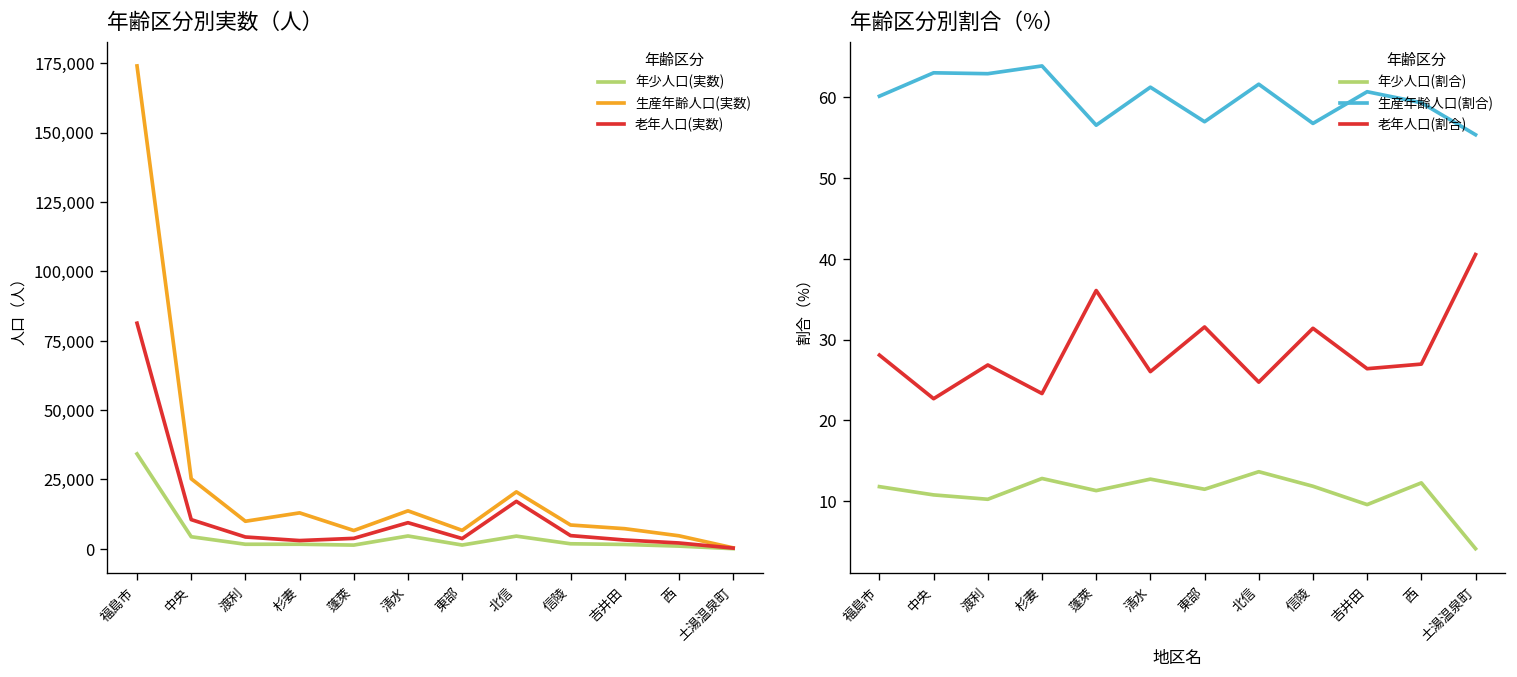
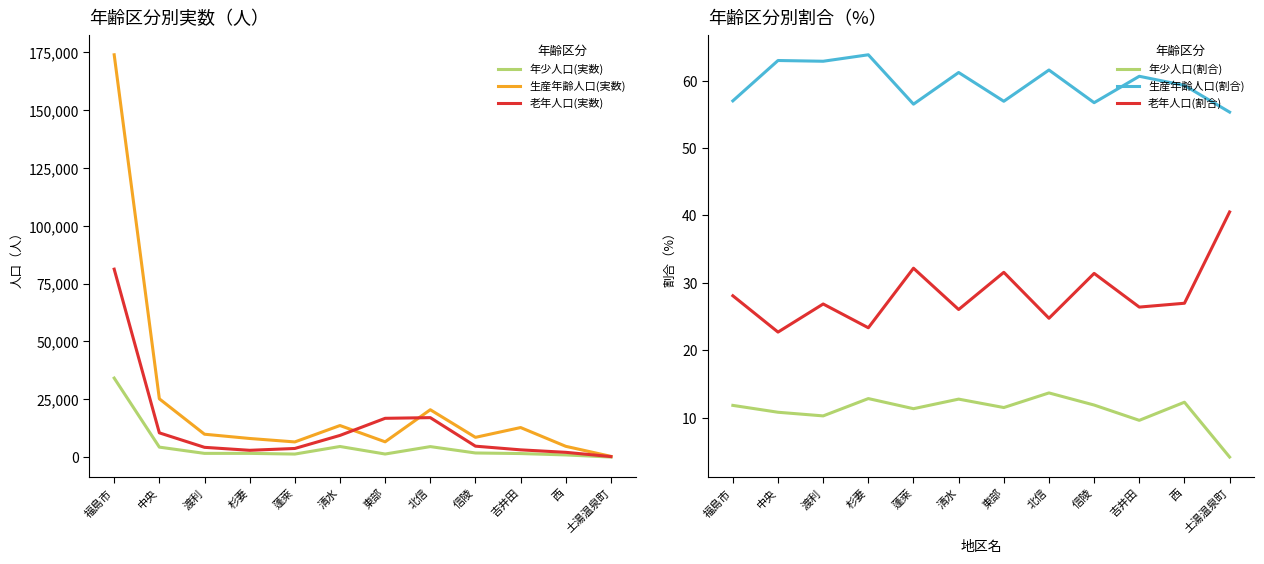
年齢区分別実数（人）, 生産年齢人口(実数), 杉妻: 13,000 -> 8,000
年齢区分別実数（人）, 老年人口(実数), 東部: 4,000 -> 17,000
年齢区分別実数（人）, 生産年齢人口(実数), 吉井田: 7,000 -> 13,000
年齢区分別割合（%）, 生産年齢人口(割合), 福島市: 60 -> 57
年齢区分別割合（%）, 老年人口(割合), 蓬萊: 36 -> 32
